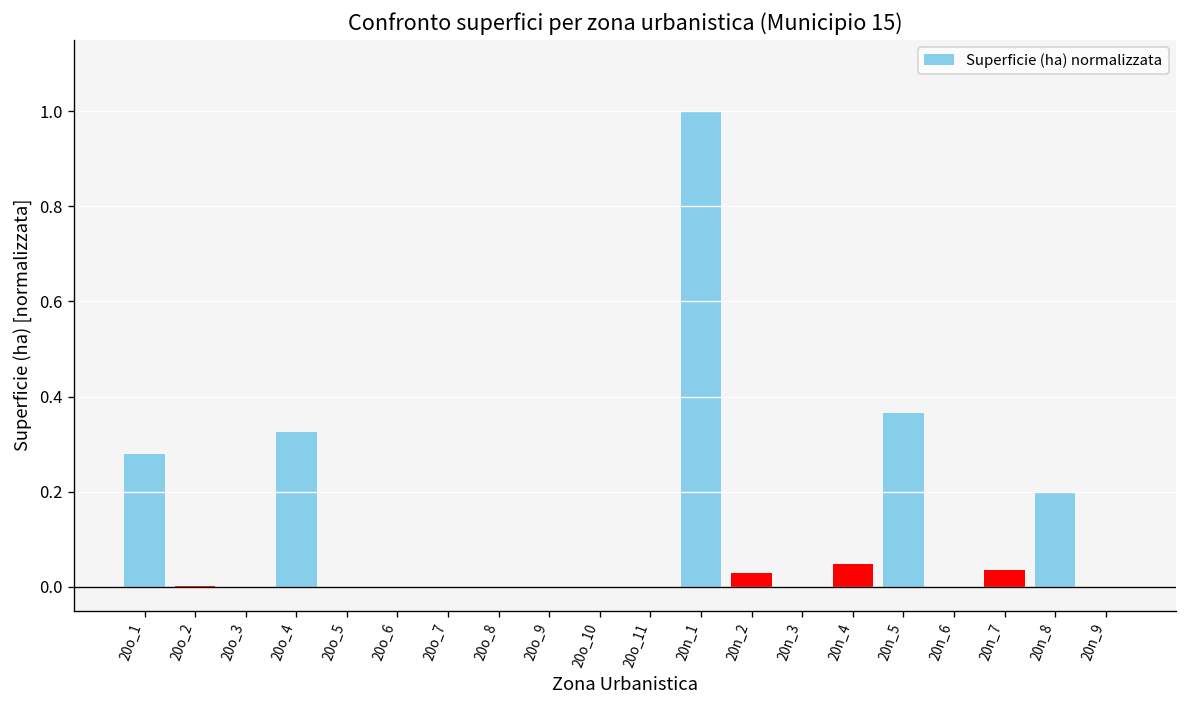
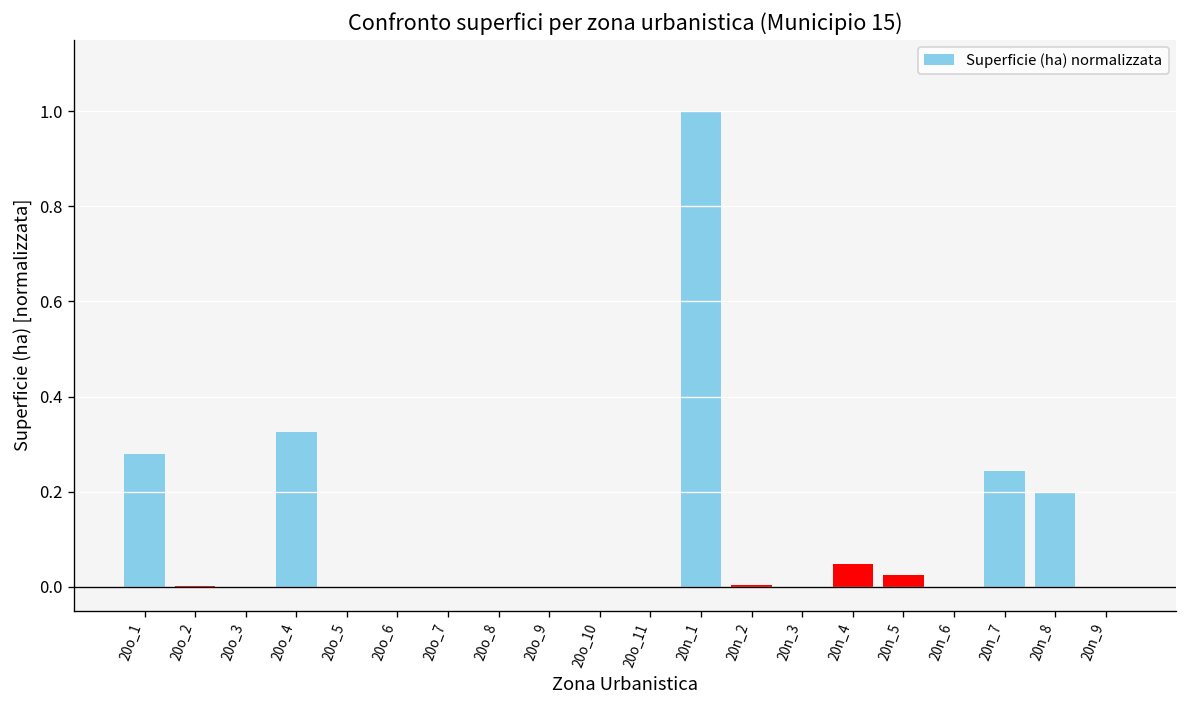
20n_2: 0.03 -> 0.00
20n_5: 0.36 -> 0.02
20n_7: 0.04 -> 0.24
